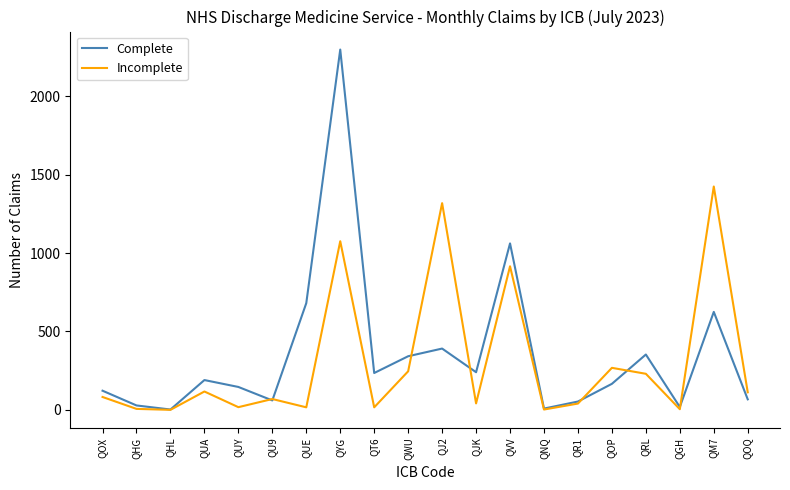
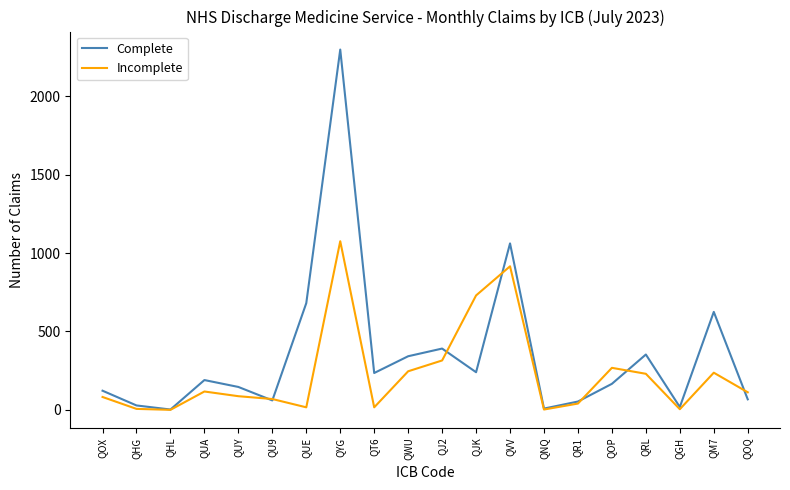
Incomplete, QUY: 20 -> 90
Incomplete, QJ2: 1320 -> 320
Incomplete, QJK: 40 -> 730
Incomplete, QM7: 1430 -> 240
